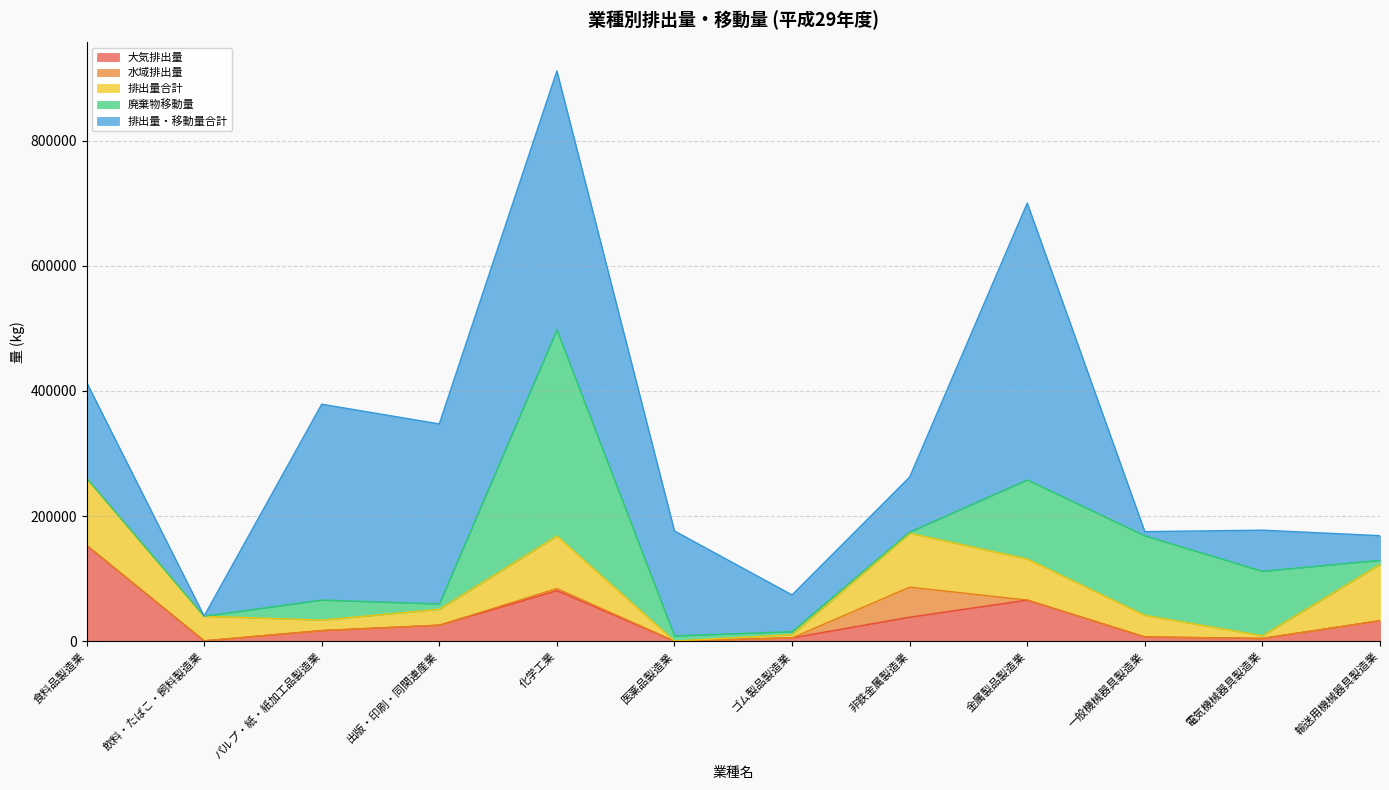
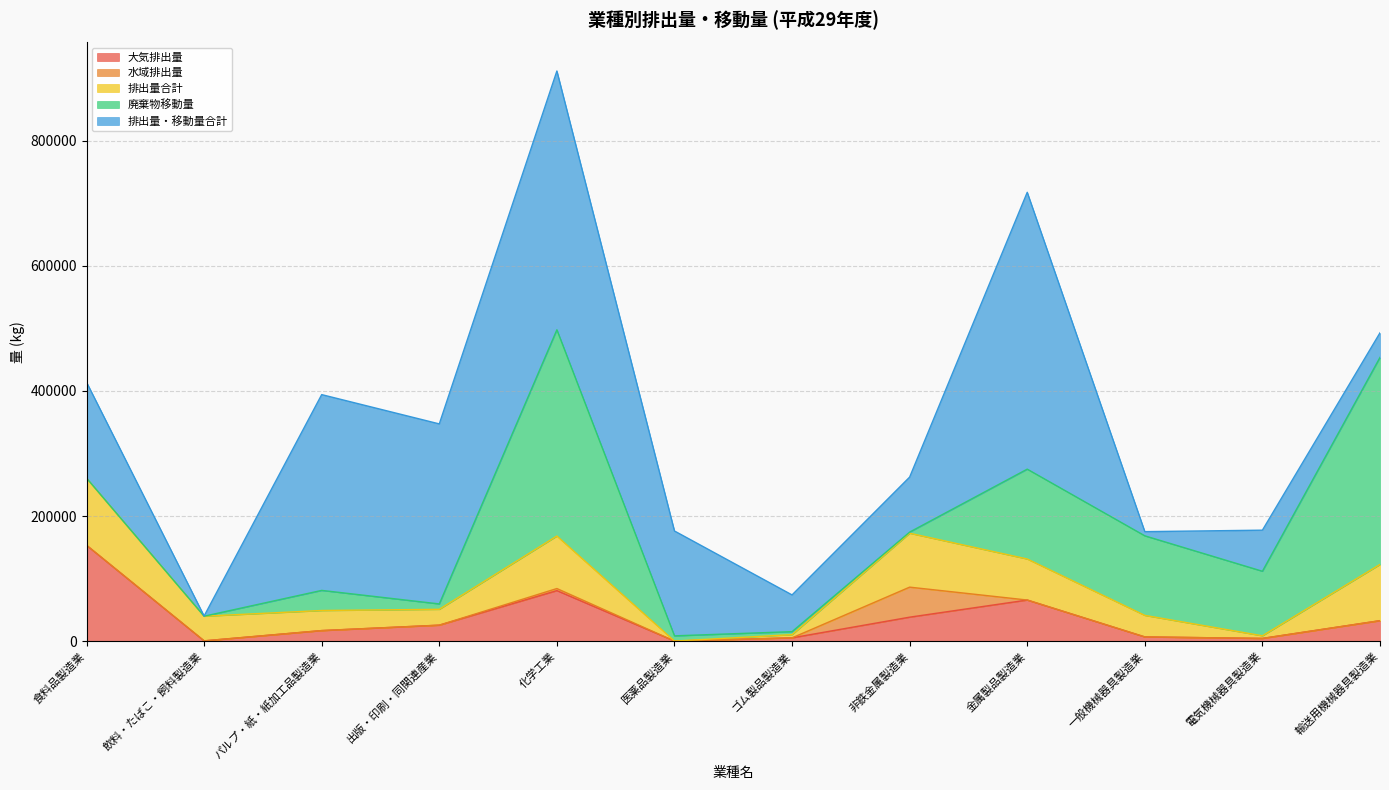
排出量合計, パルプ・紙・紙加工品製造業: 20000 -> 30000
廃棄物移動量, 金属製品製造業: 130000 -> 140000
廃棄物移動量, 輸送用機械器具製造業: 10000 -> 330000
